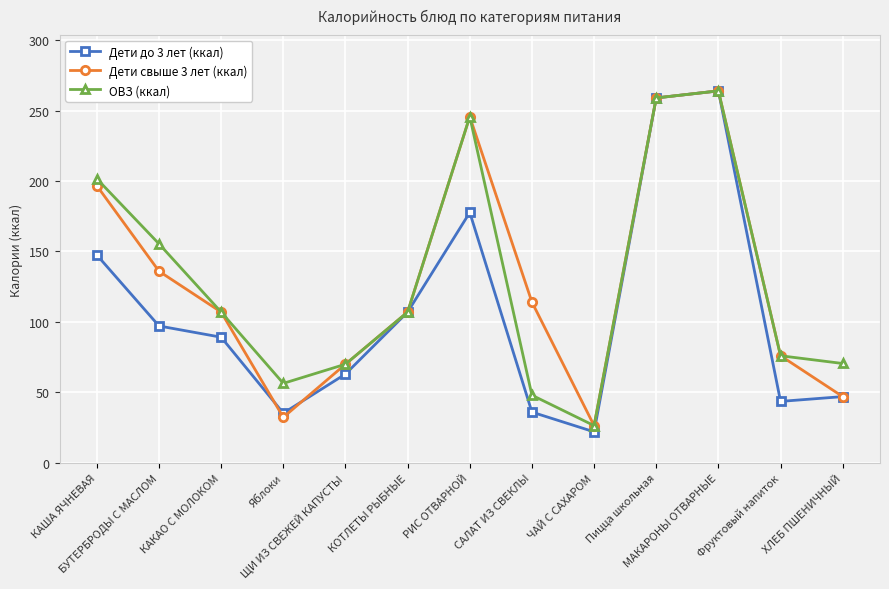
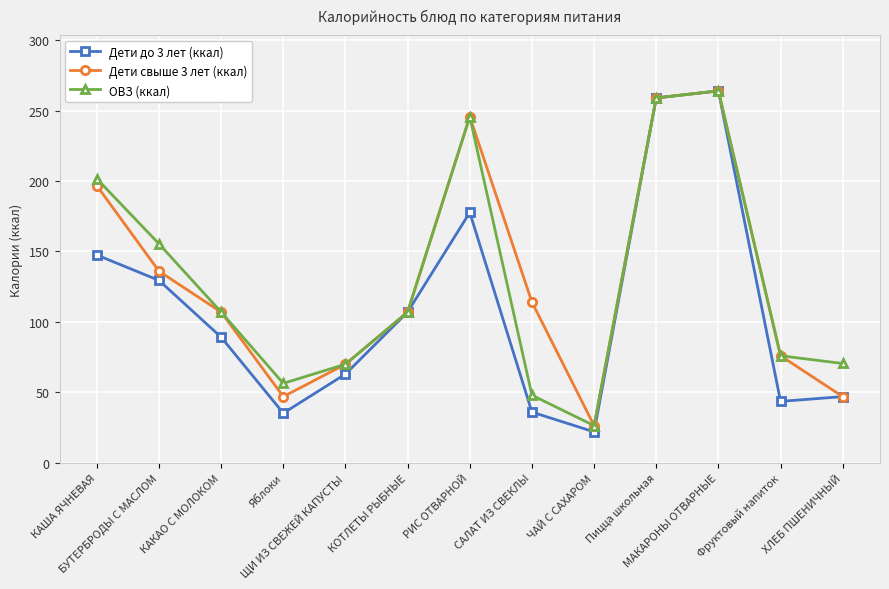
Дети до 3 лет (ккал), БУТЕРБРОДЫ С МАСЛОМ: 97 -> 129
Дети свыше 3 лет (ккал), Яблоки: 32 -> 47
